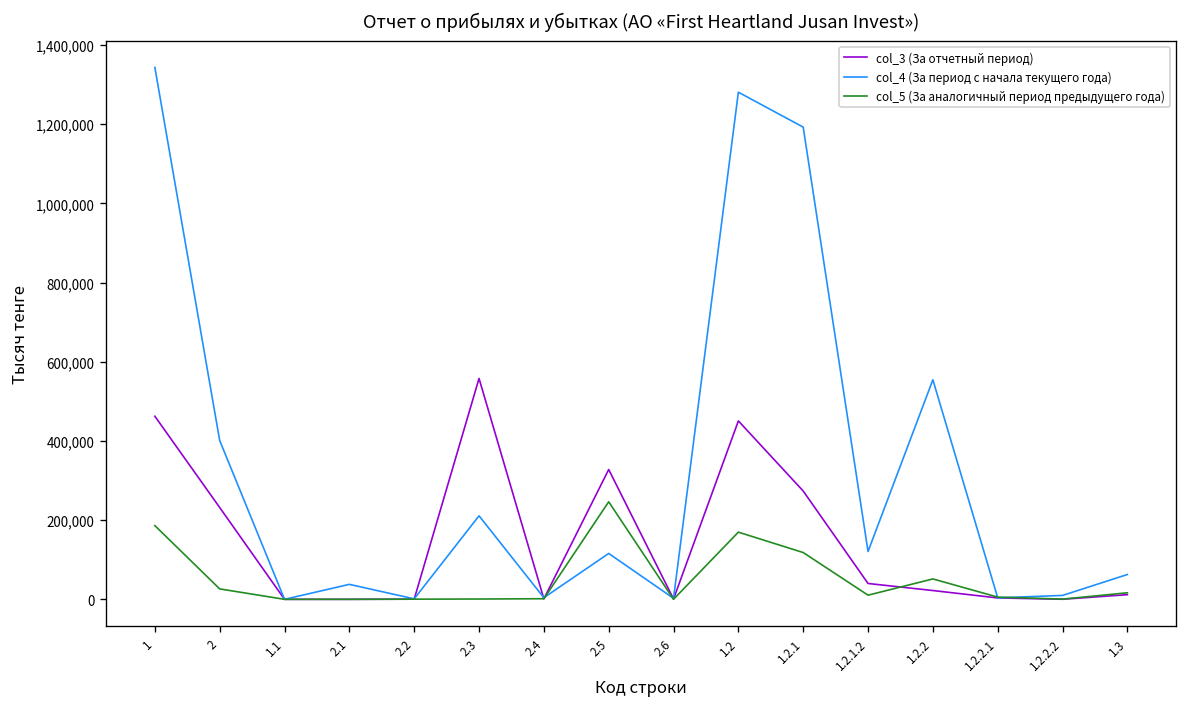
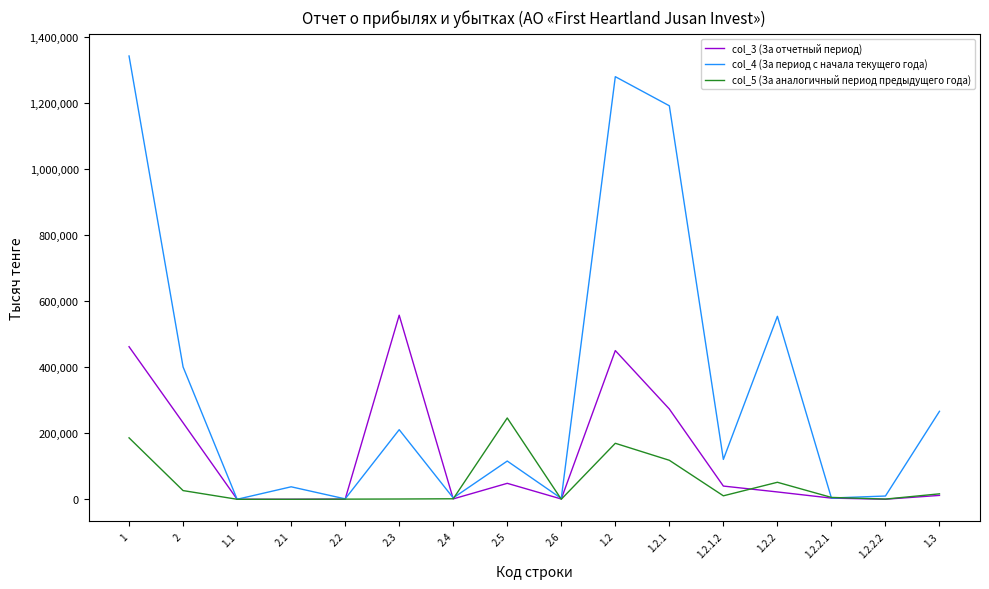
col_3 (За отчетный период), 2.5: 330,000 -> 50,000
col_4 (За период с начала текущего года), 1.3: 60,000 -> 270,000
